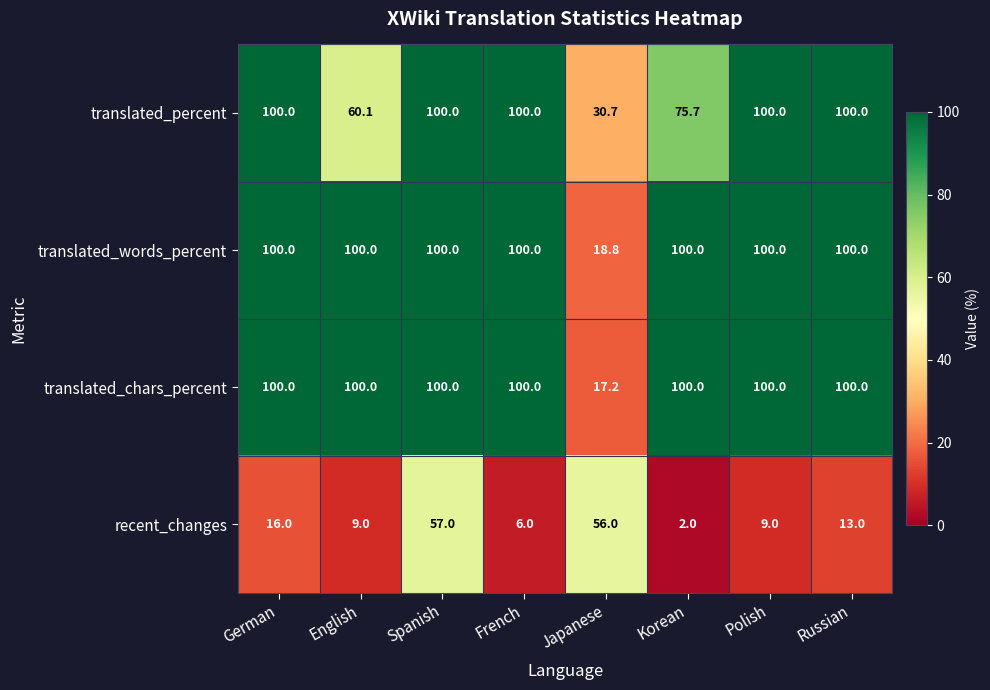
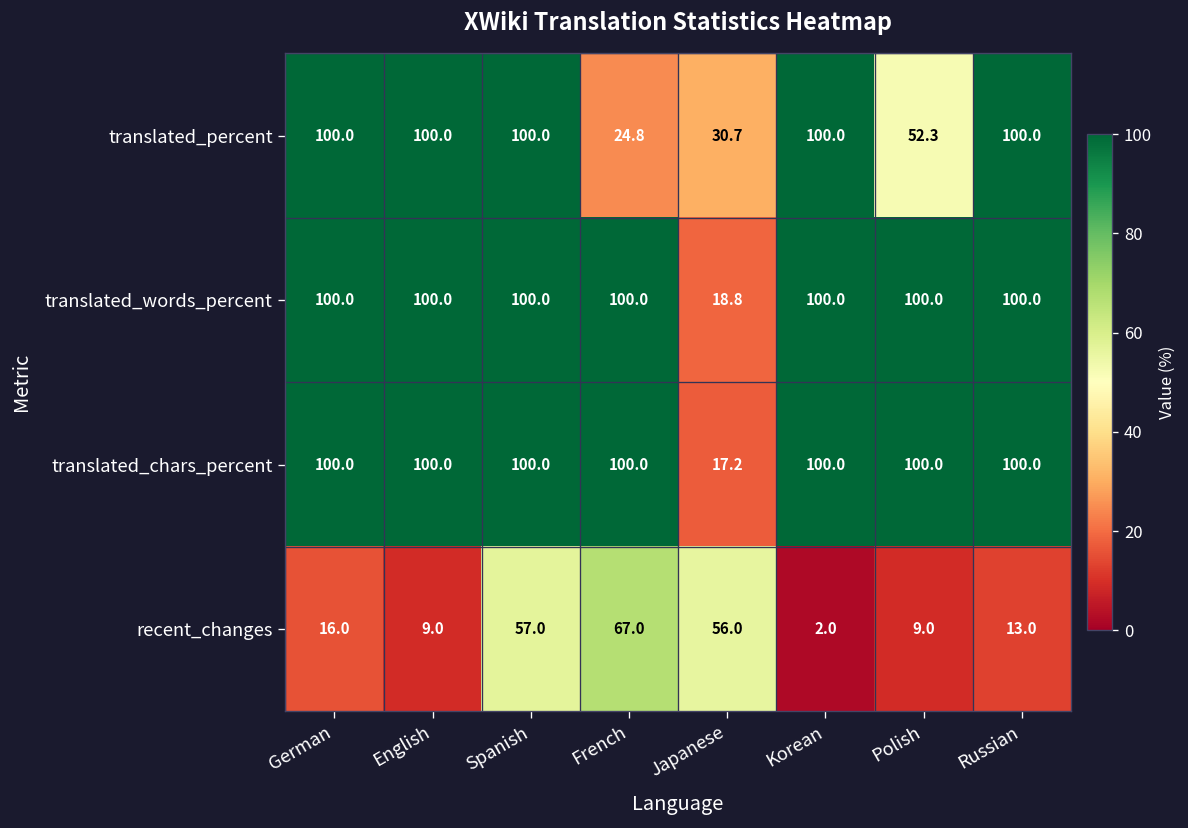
translated_percent, English: 60.1 -> 100.0
translated_percent, French: 100.0 -> 24.8
translated_percent, Korean: 75.7 -> 100.0
translated_percent, Polish: 100.0 -> 52.3
recent_changes, French: 6.0 -> 67.0
